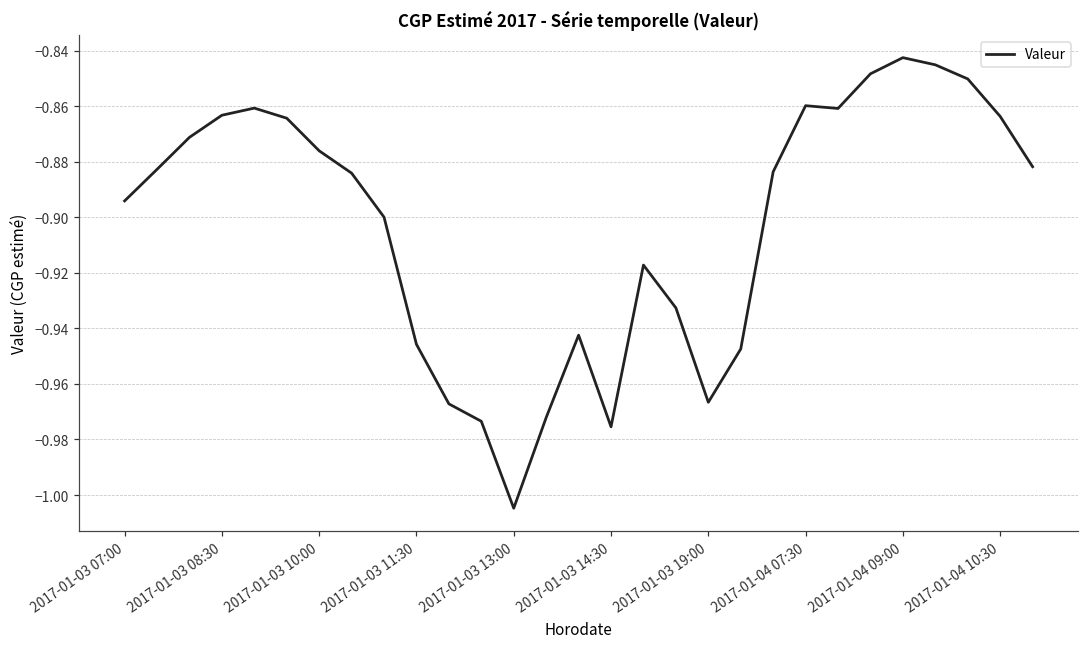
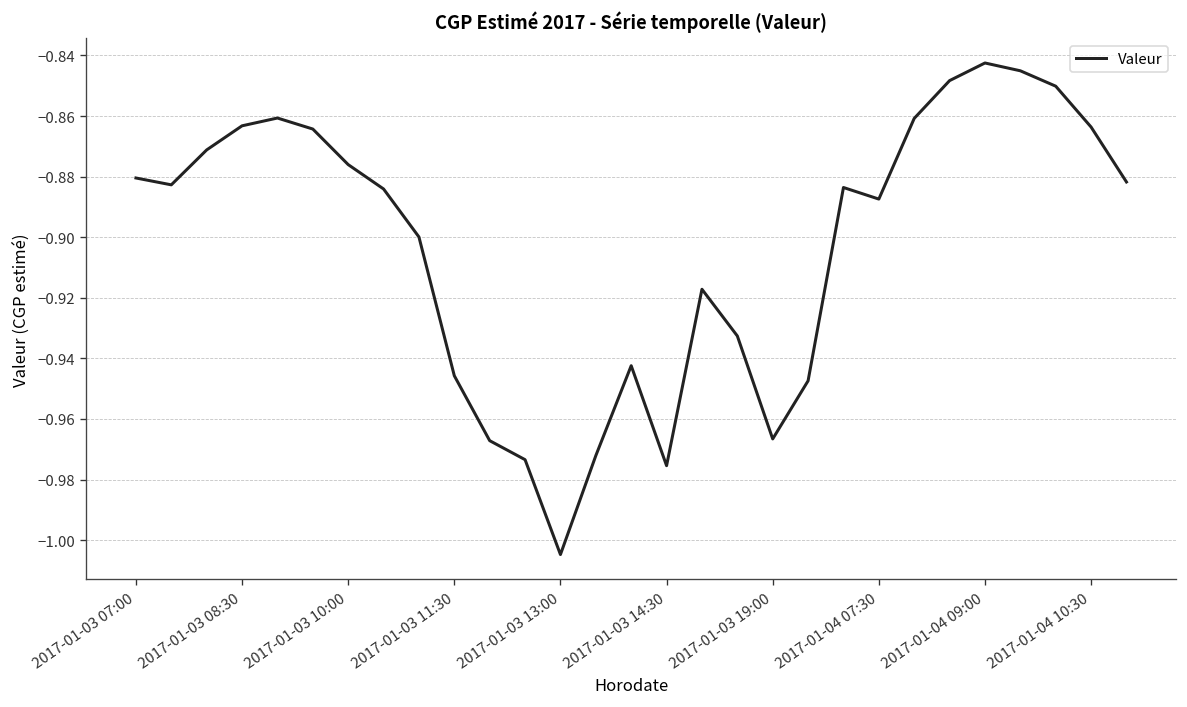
2017-01-03 07:00: -0.894 -> -0.880
2017-01-04 07:30: -0.860 -> -0.887
